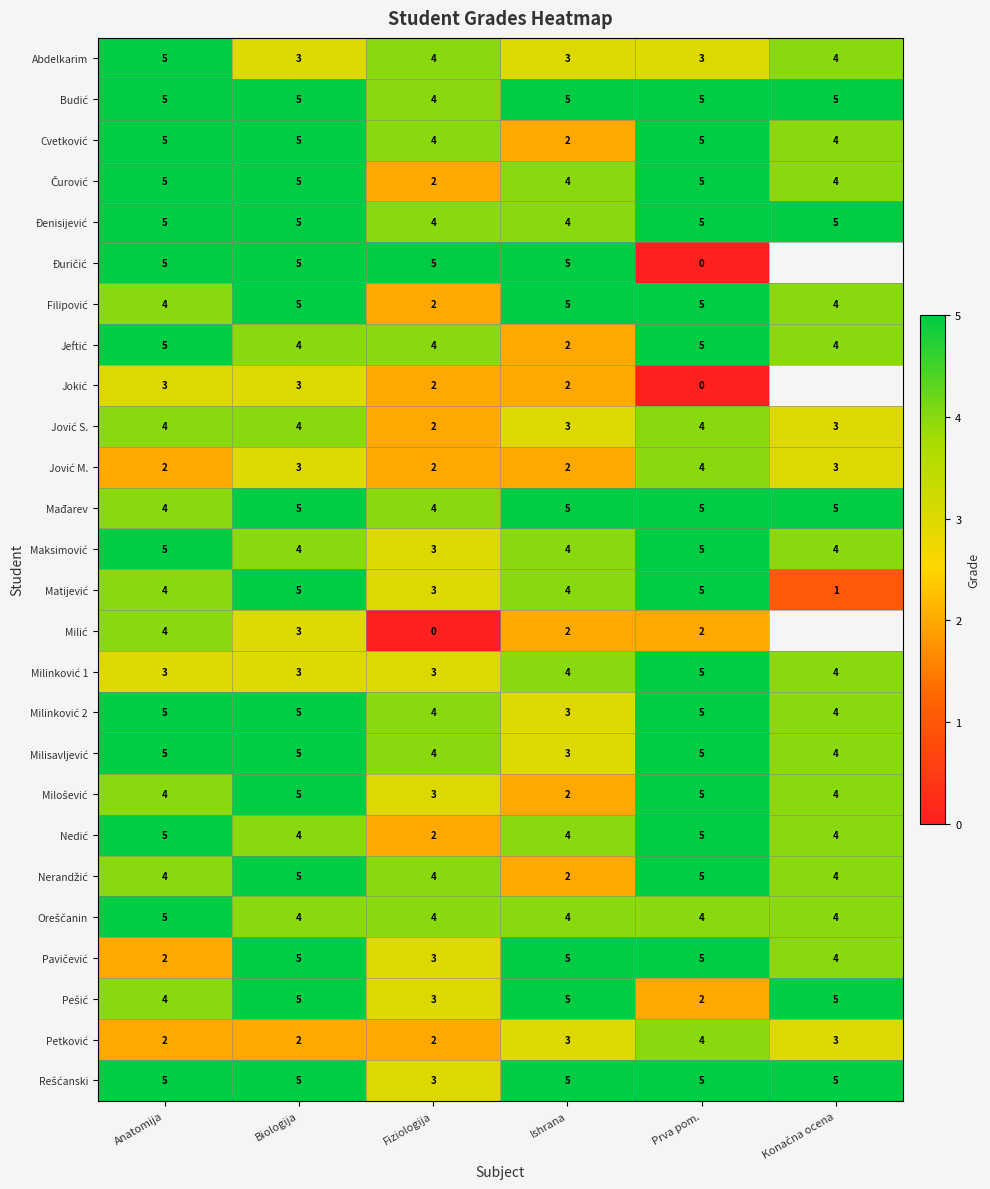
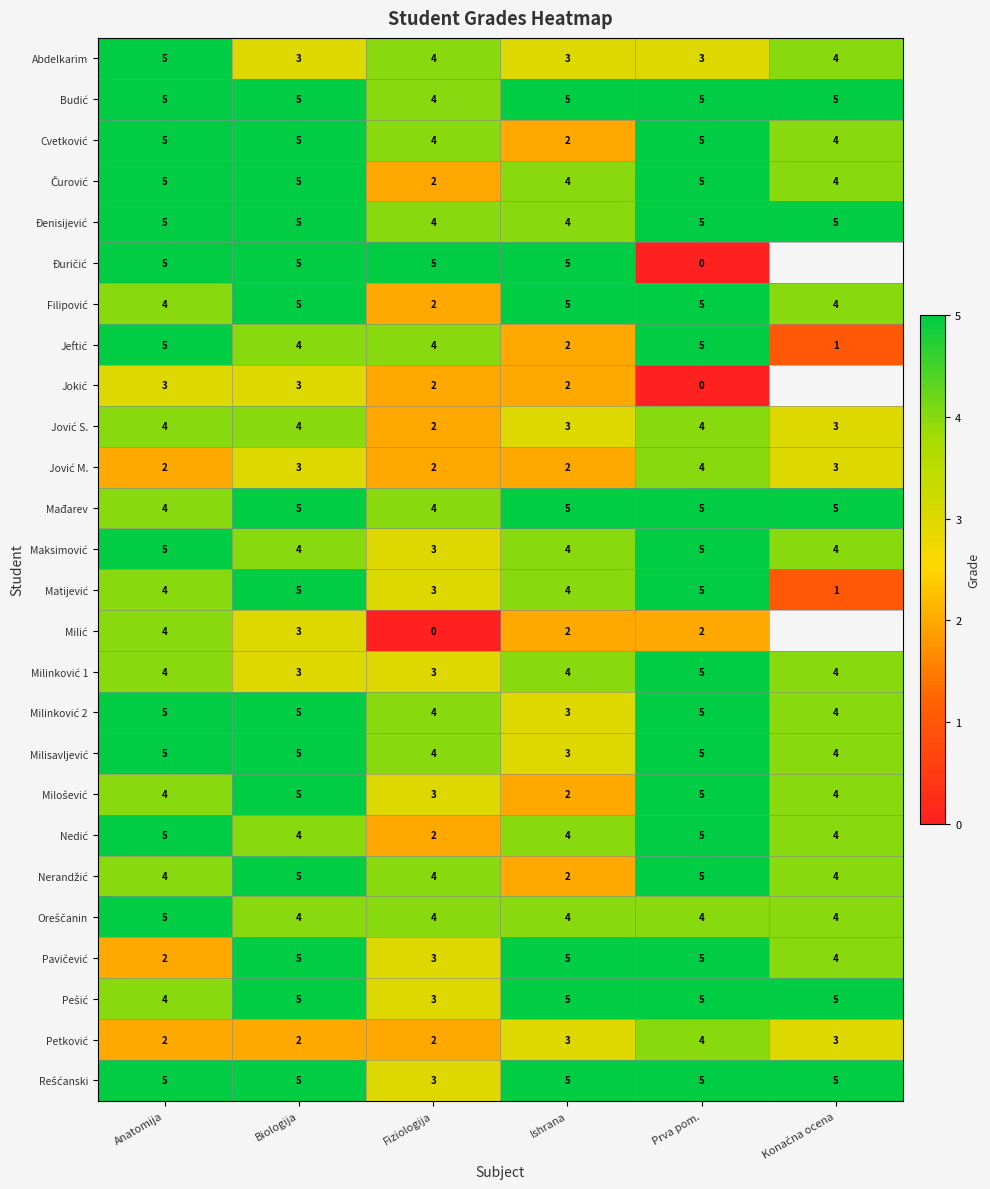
Jeftić, Konačna ocena: 4 -> 1
Milinković 1, Anatomija: 3 -> 4
Pešić, Prva pom.: 2 -> 5
